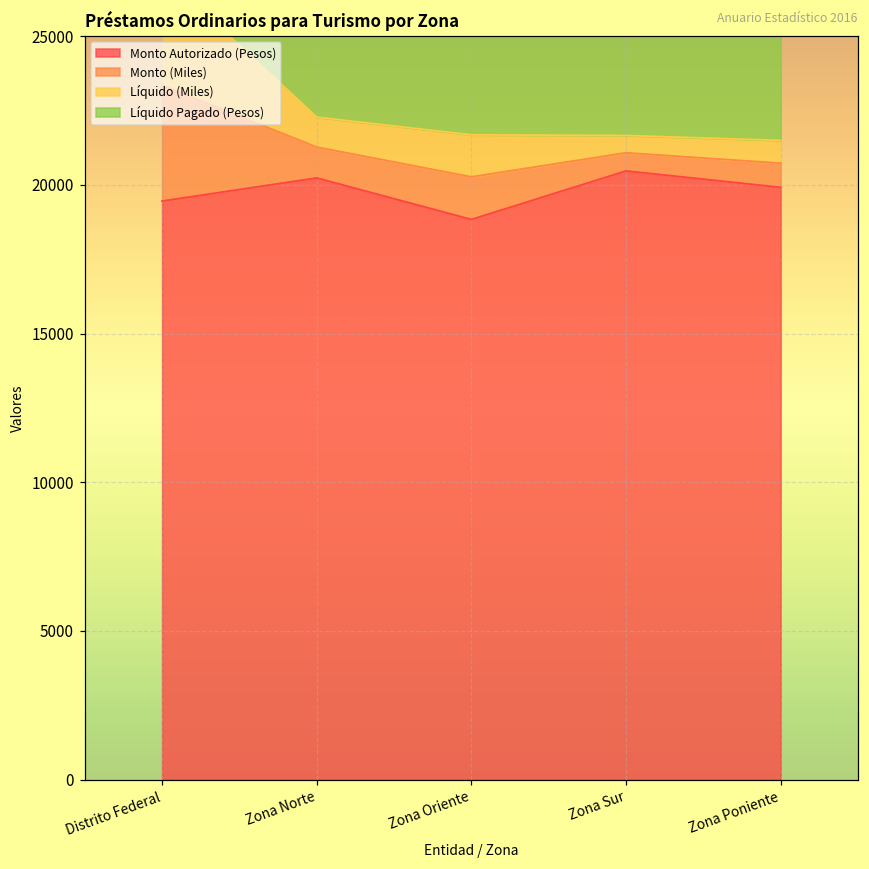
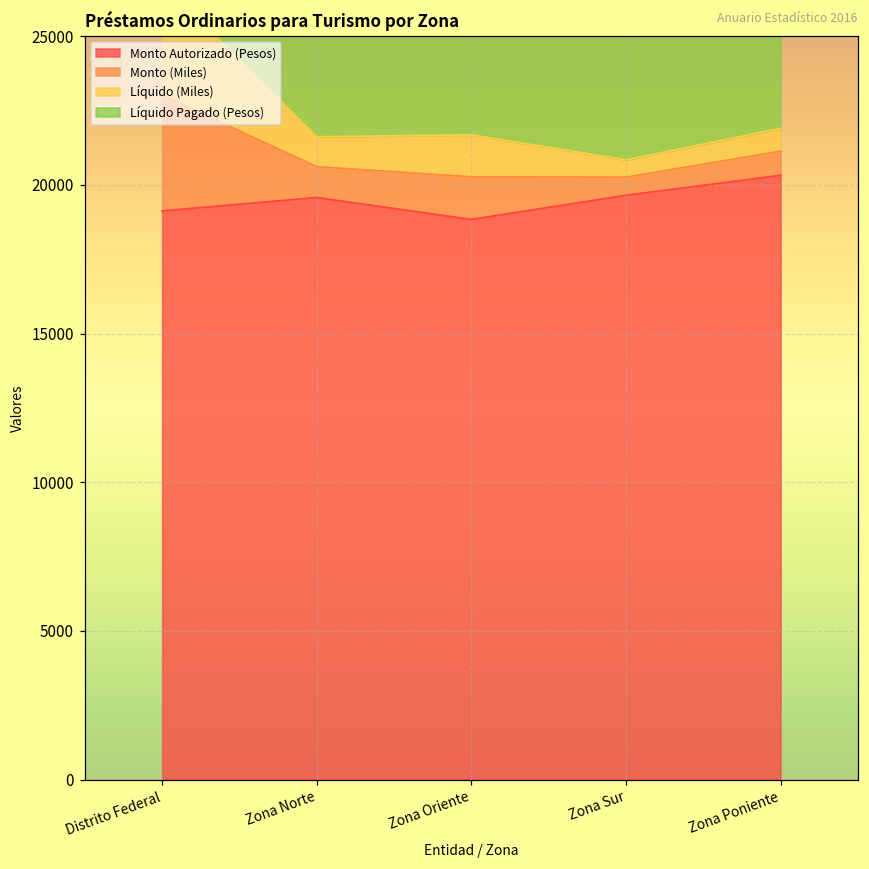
Monto Autorizado (Pesos), Distrito Federal: 19500 -> 19100
Monto Autorizado (Pesos), Zona Norte: 20200 -> 19600
Monto Autorizado (Pesos), Zona Sur: 20500 -> 19600
Monto Autorizado (Pesos), Zona Poniente: 19900 -> 20300
